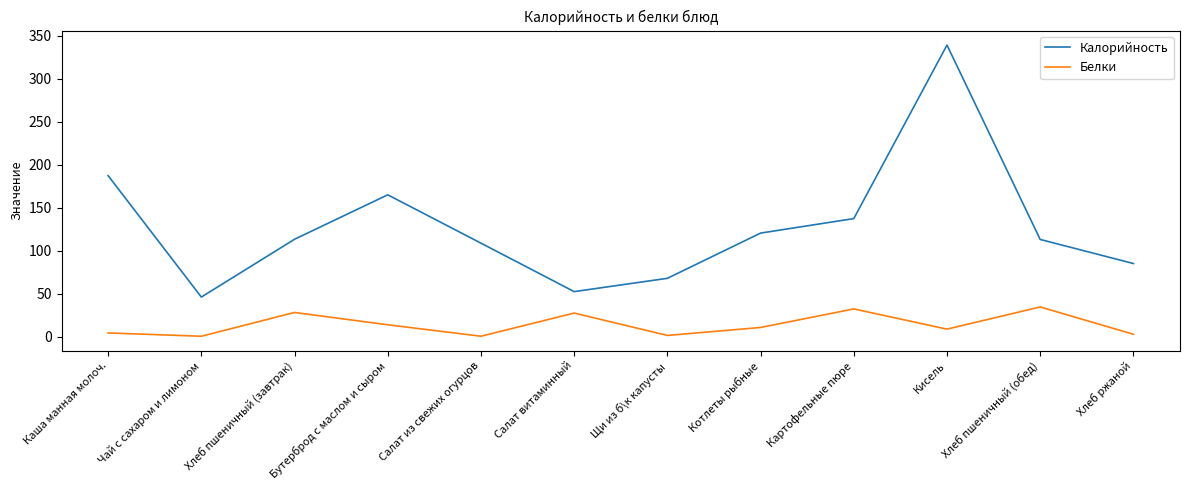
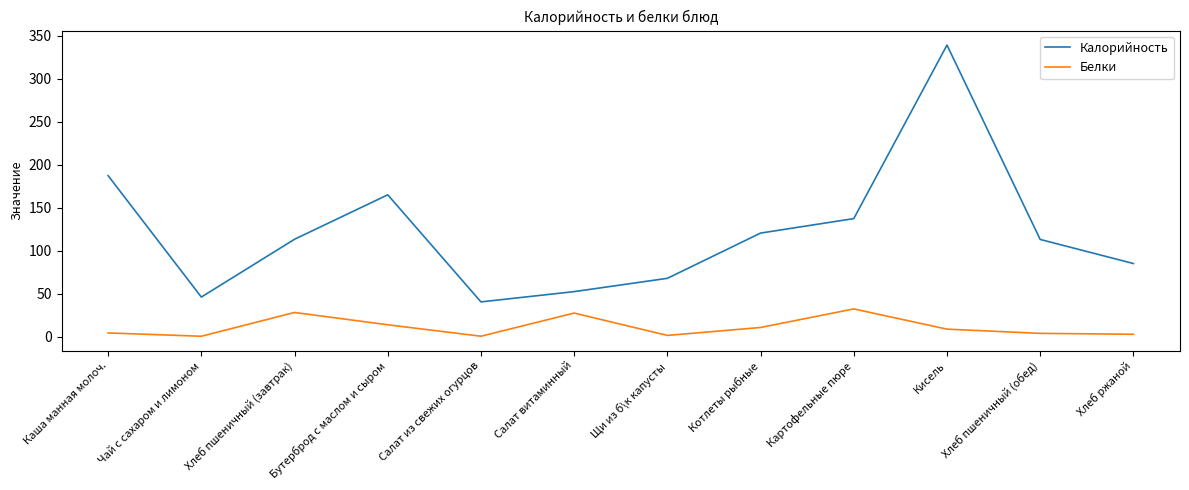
Калорийность, Салат из свежих огурцов: 110 -> 40
Белки, Хлеб пшеничный (обед): 30 -> 0
